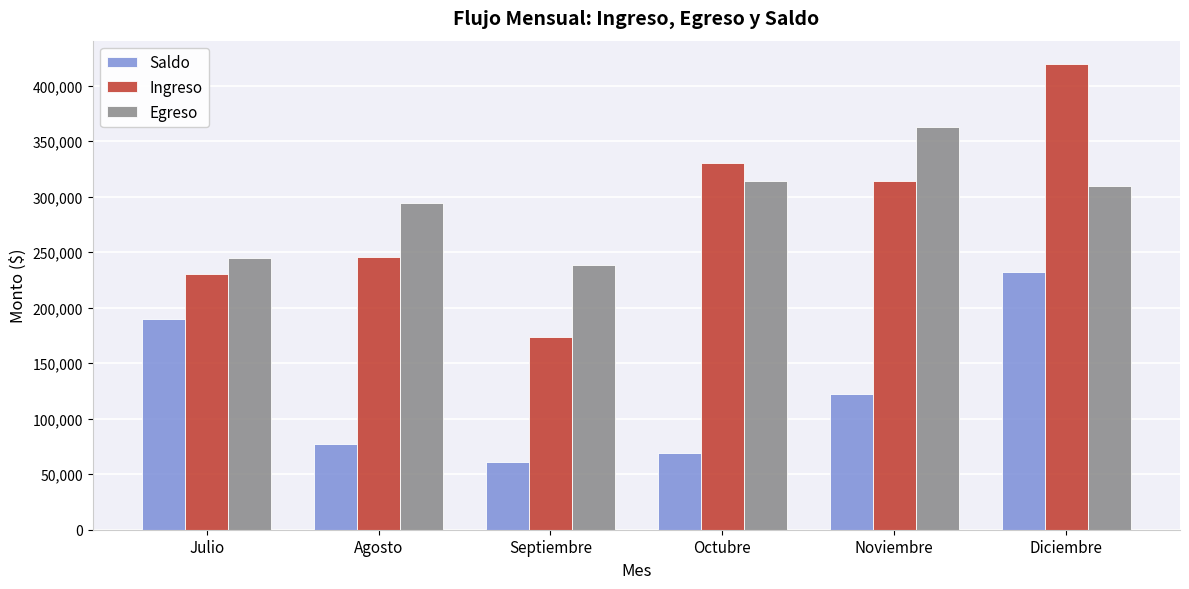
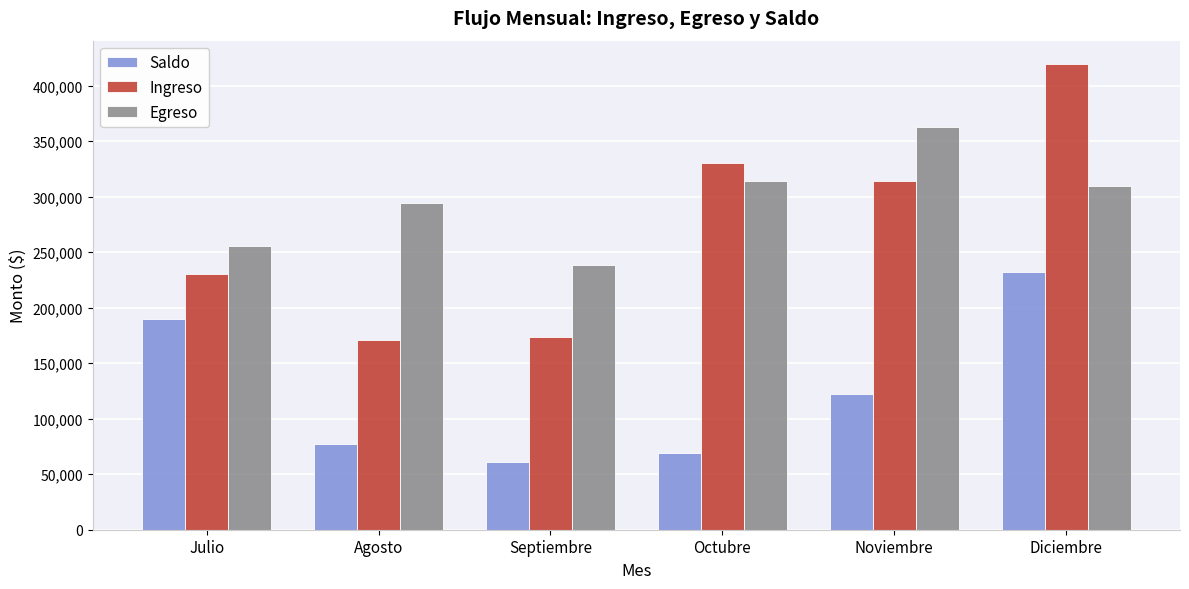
Egreso, Julio: 245,000 -> 255,000
Ingreso, Agosto: 246,000 -> 171,000
